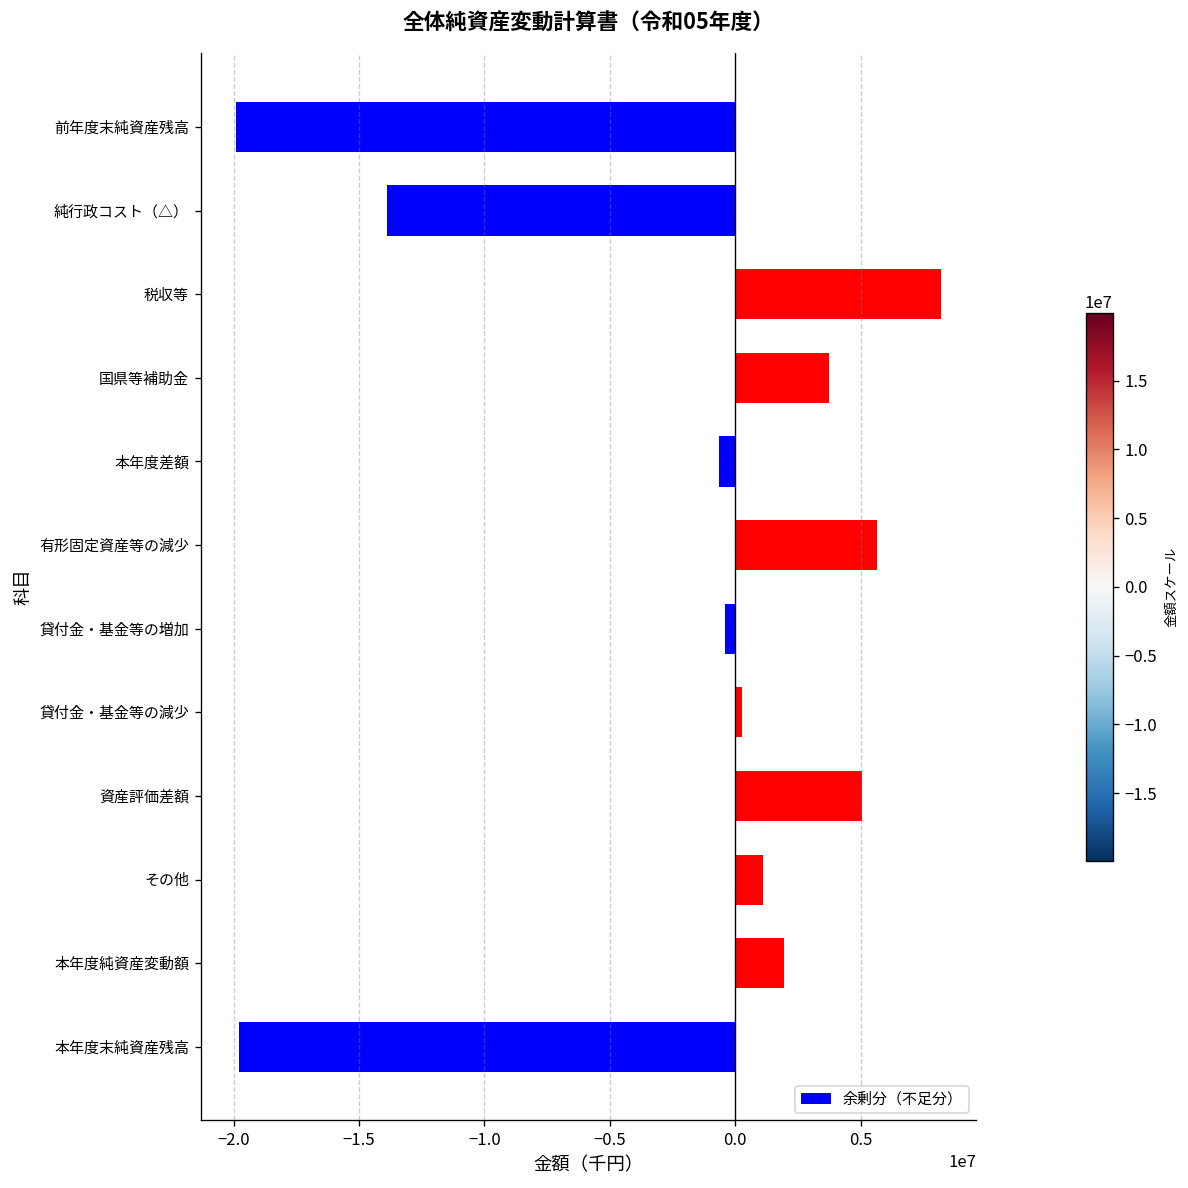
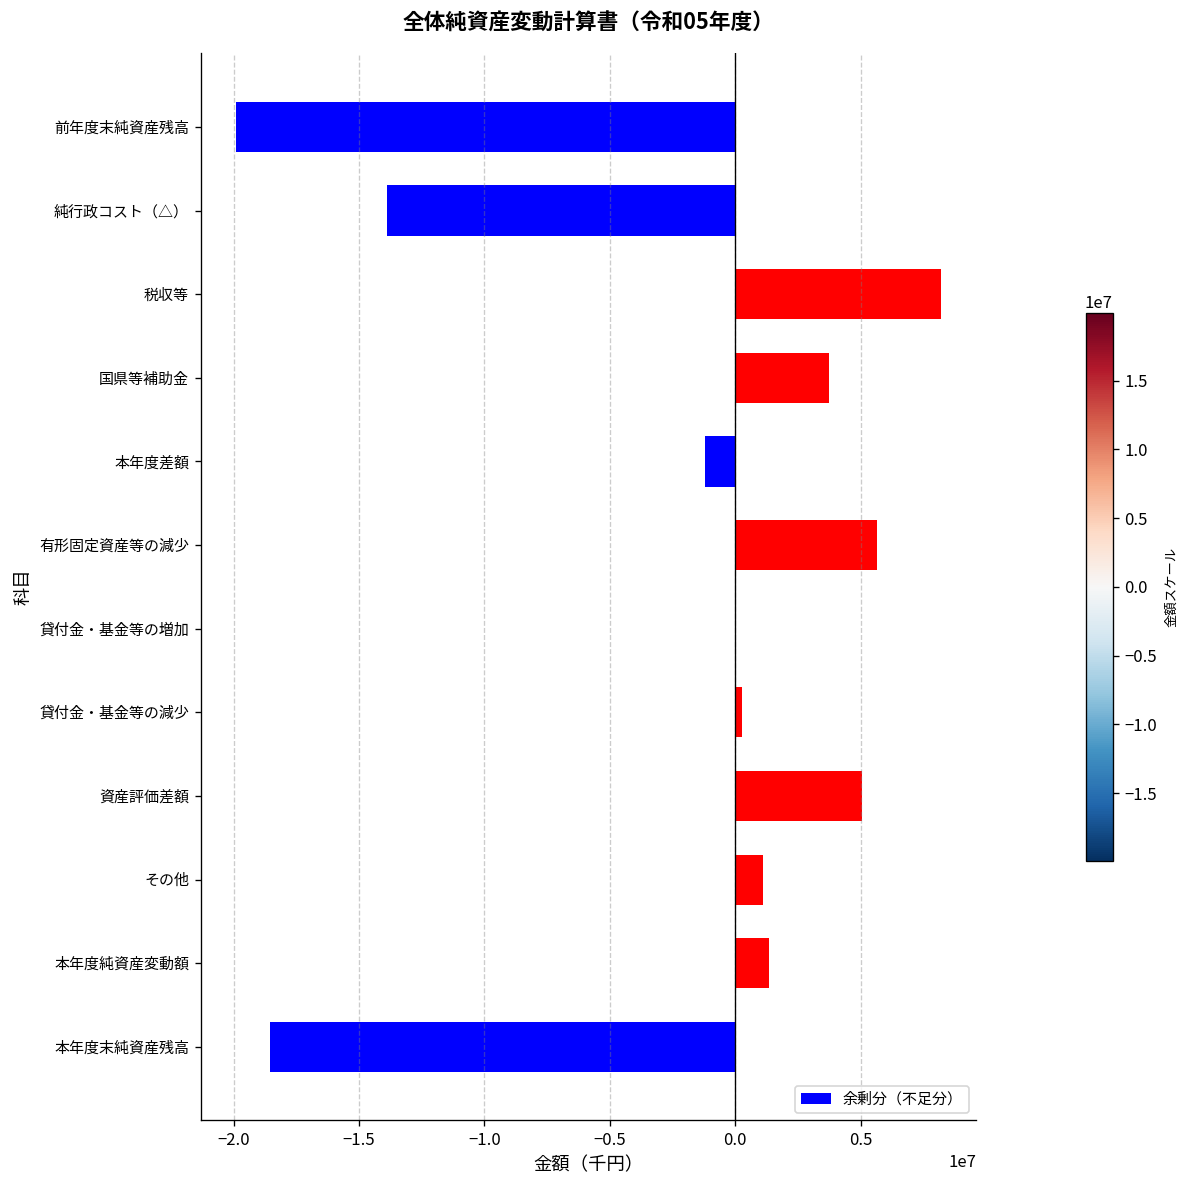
本年度差額: -600000 -> -1200000
貸付金・基金等の増加: -400000 -> 0
本年度純資産変動額: 2000000 -> 1300000
本年度末純資産残高: -19800000 -> -18600000
